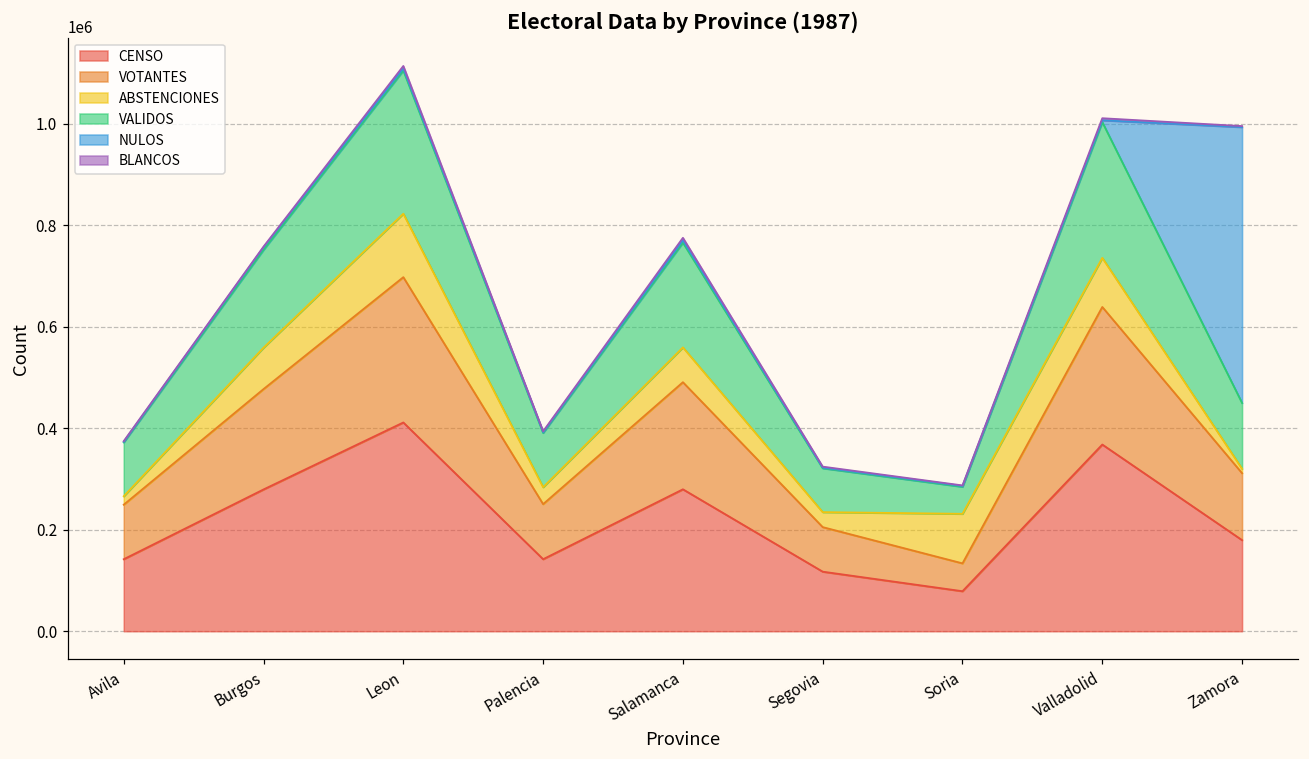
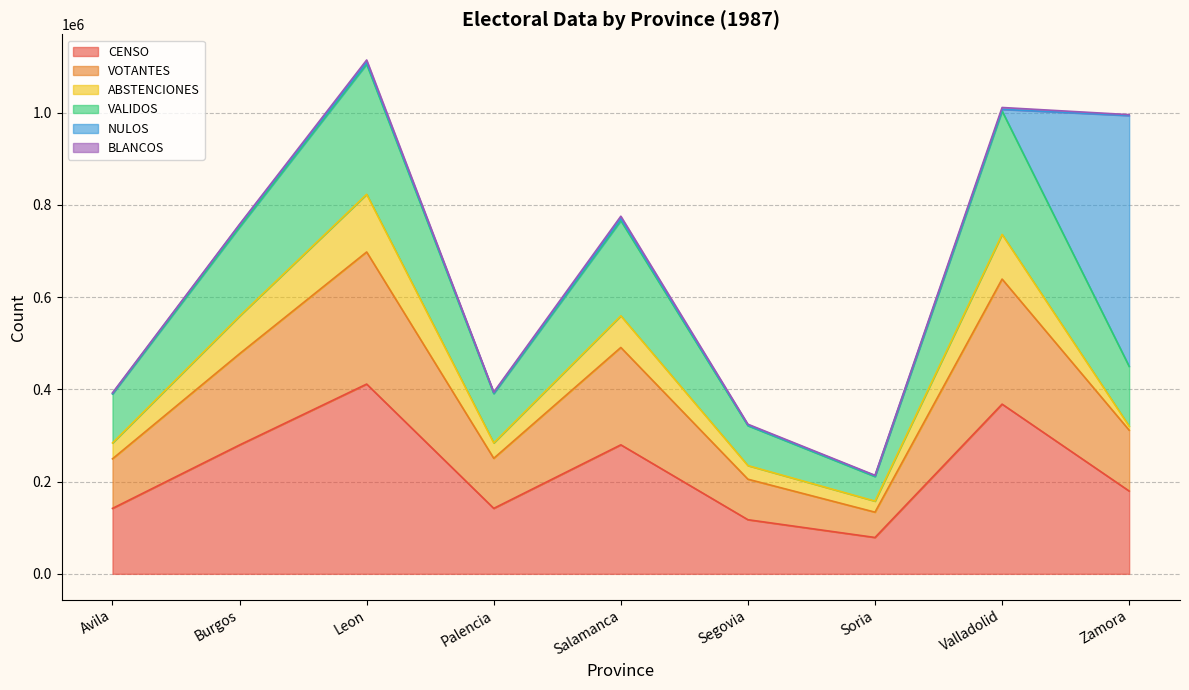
ABSTENCIONES, Avila: 20000 -> 30000
ABSTENCIONES, Soria: 100000 -> 20000
